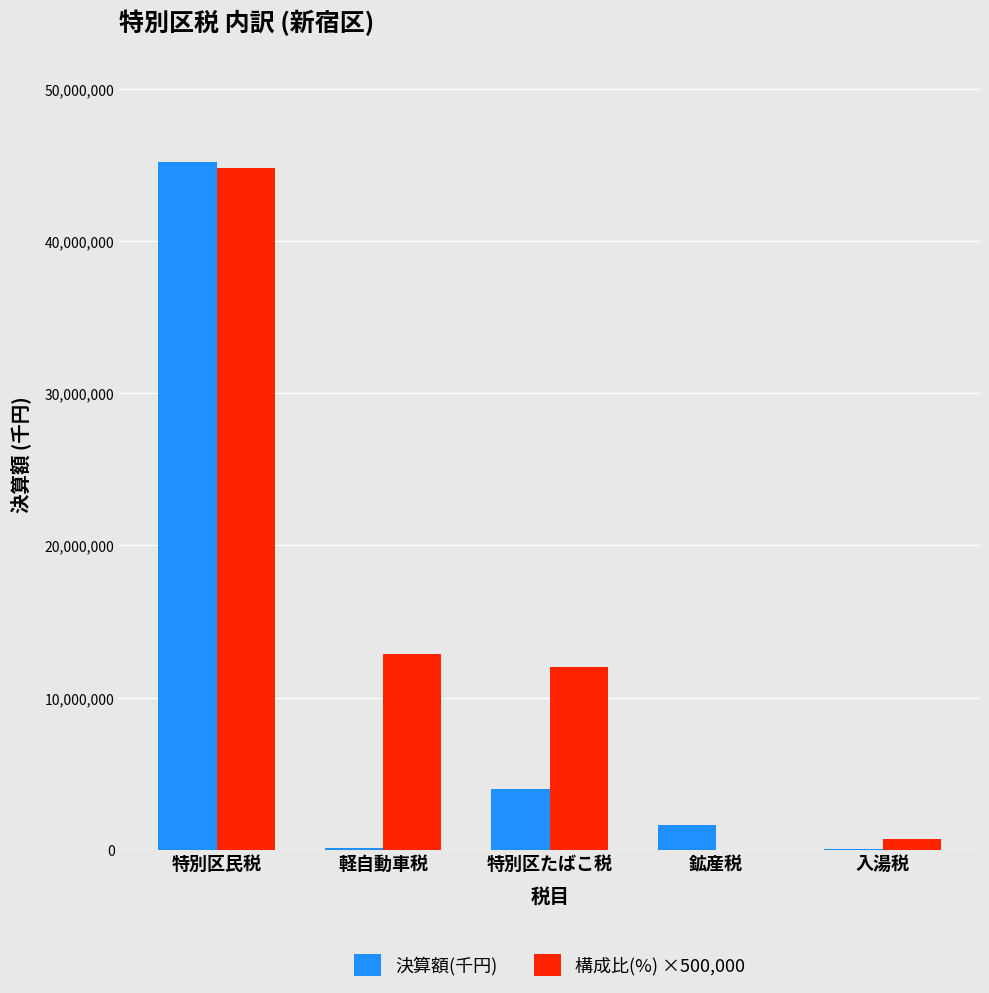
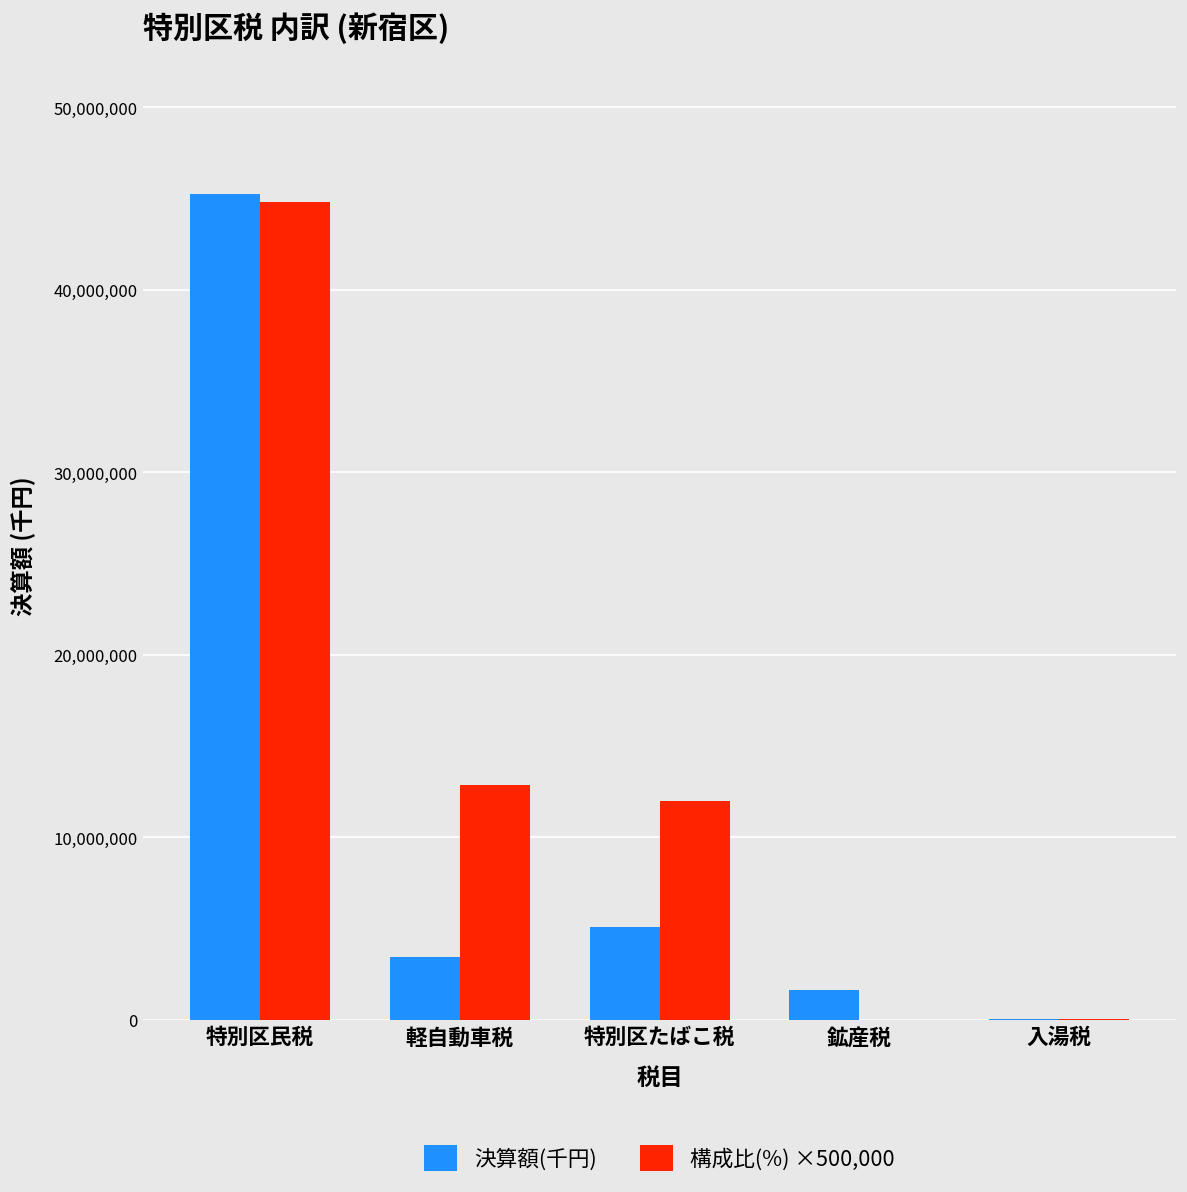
決算額(千円), 軽自動車税: 100,000 -> 3,400,000
決算額(千円), 特別区たばこ税: 4,000,000 -> 5,100,000
構成比(%) ×500,000, 入湯税: 700,000 -> 100,000
